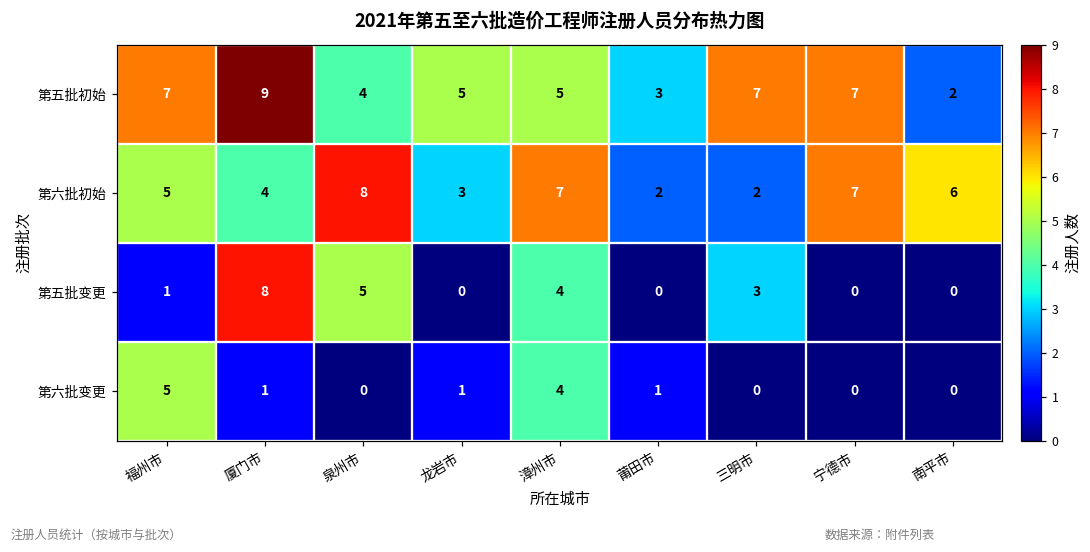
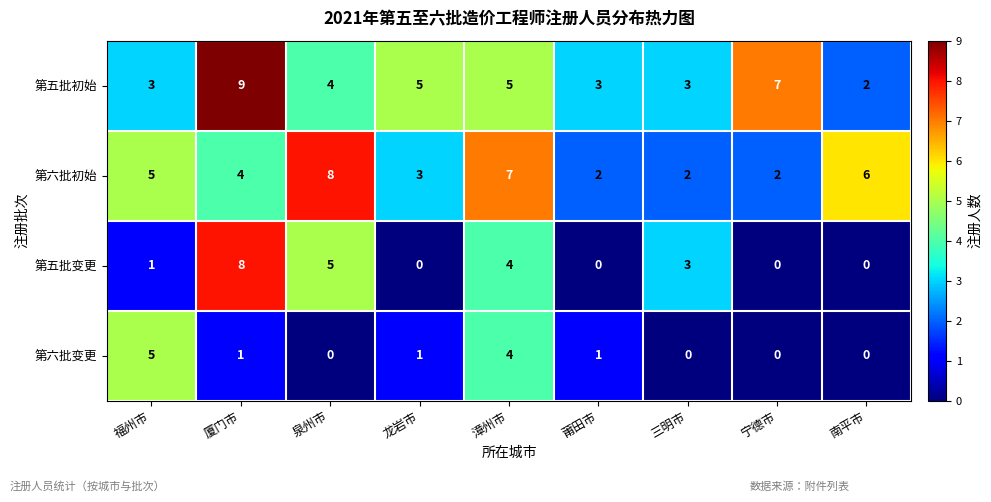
第五批初始, 福州市: 7 -> 3
第五批初始, 三明市: 7 -> 3
第六批初始, 宁德市: 7 -> 2
